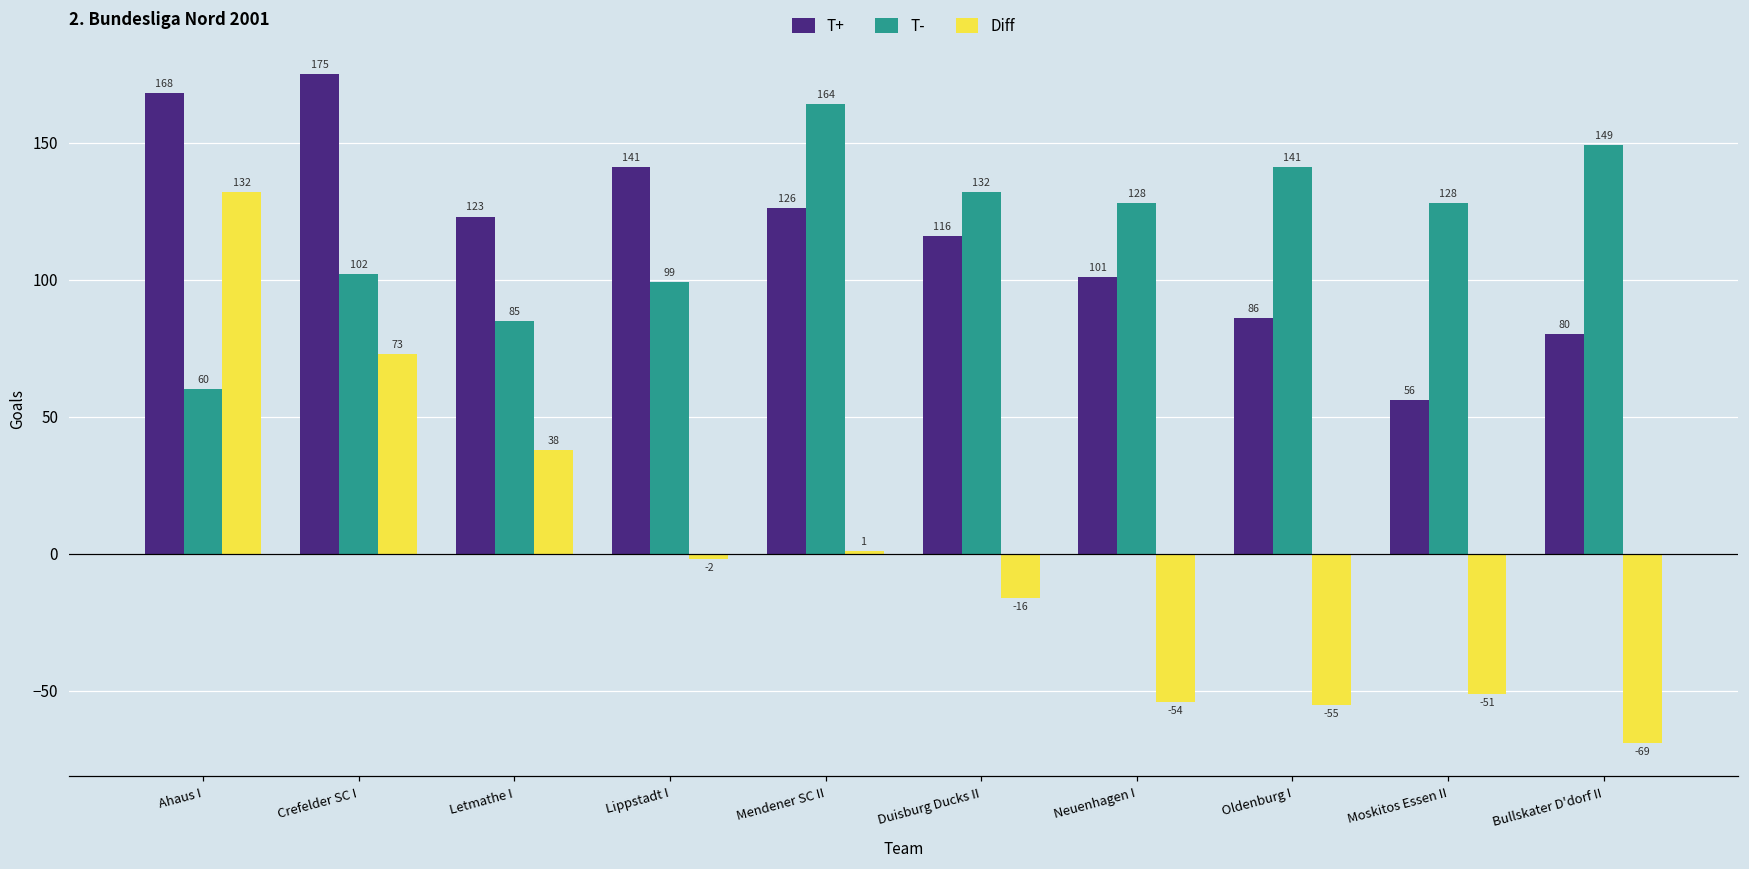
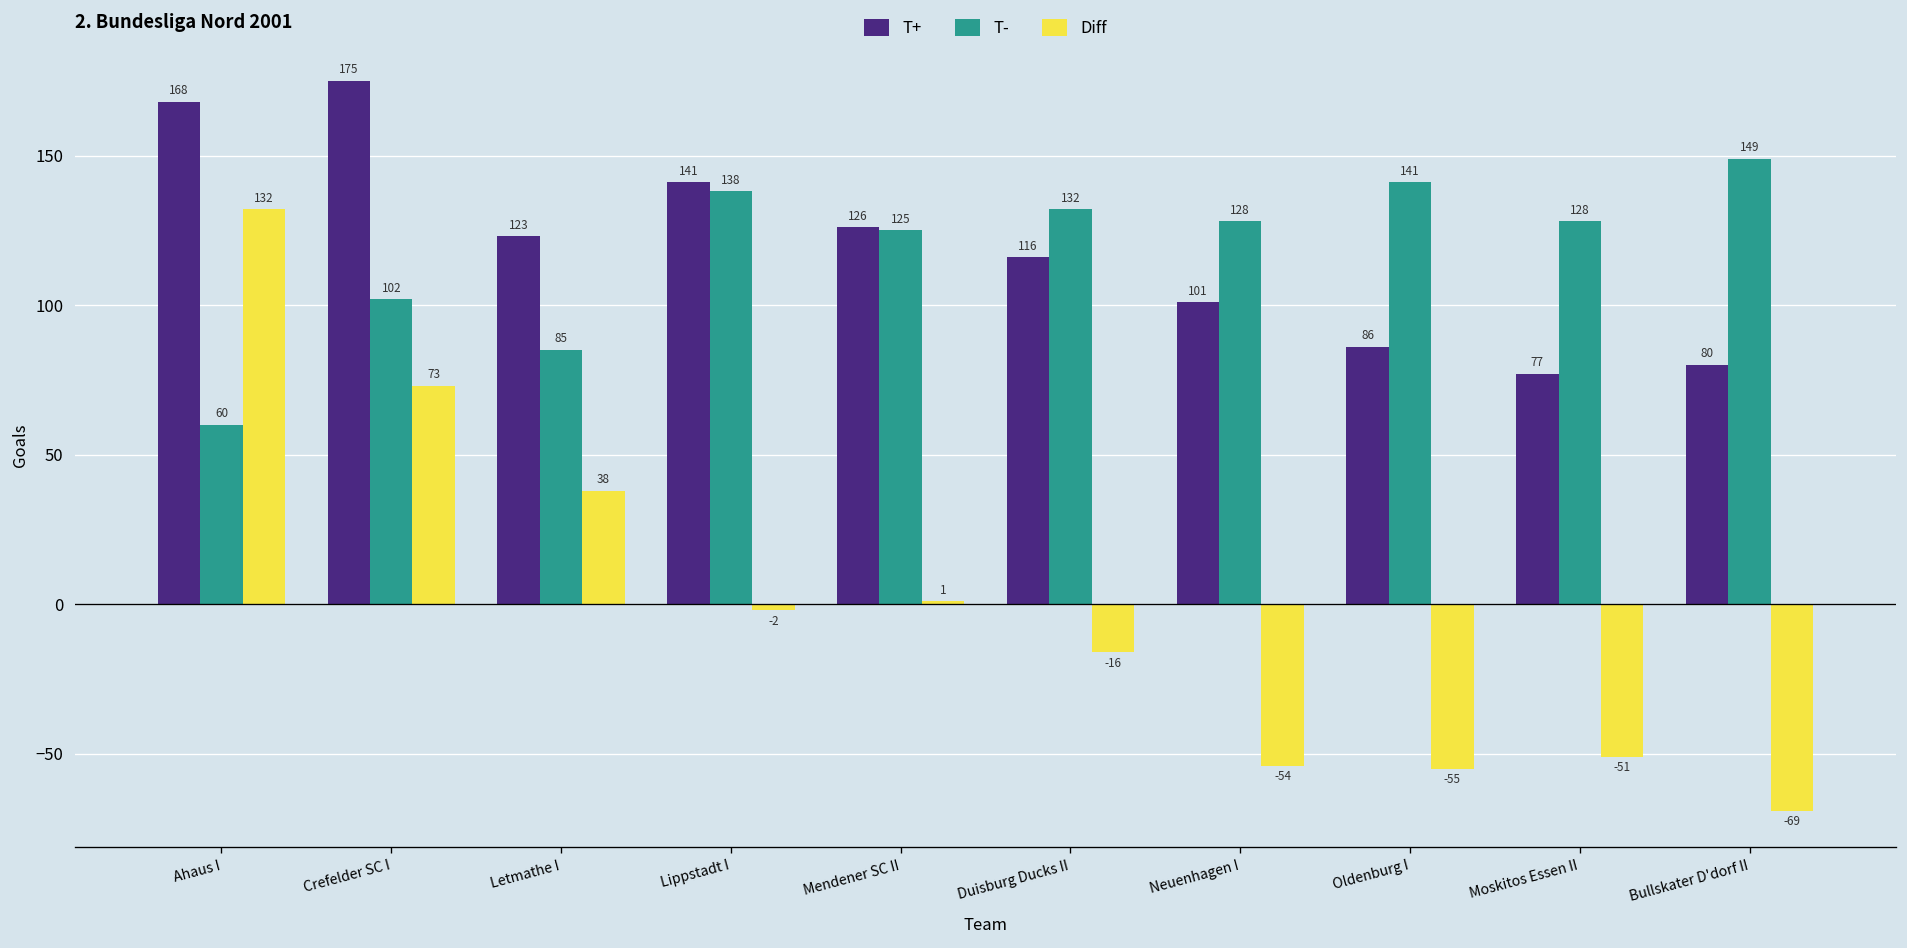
T-, Lippstadt I: 99 -> 138
T-, Mendener SC II: 164 -> 125
T+, Moskitos Essen II: 56 -> 77
